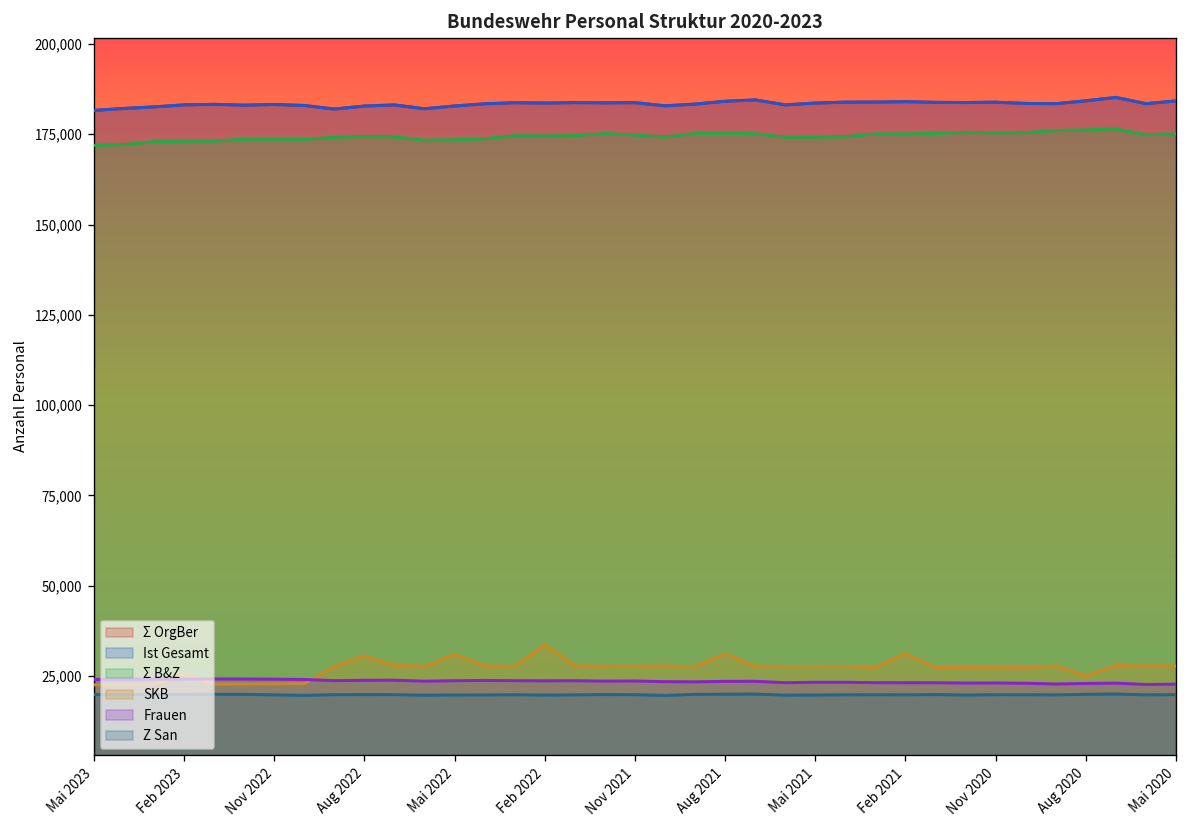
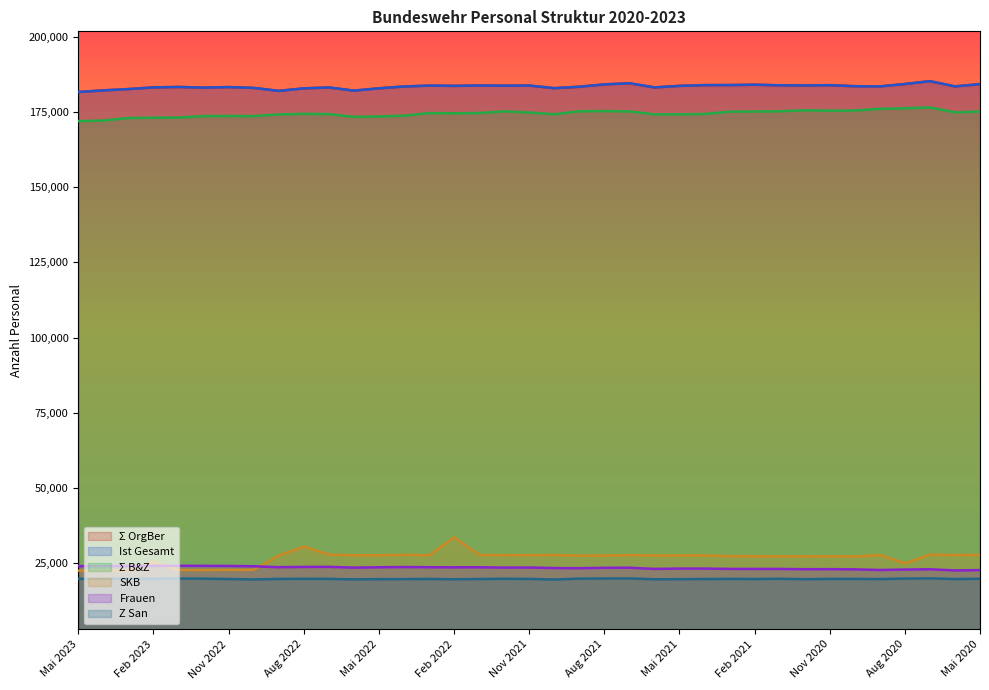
SKB, Mai 2022: 31,000 -> 28,000
SKB, Aug 2021: 31,000 -> 28,000
SKB, Feb 2021: 31,000 -> 27,000
